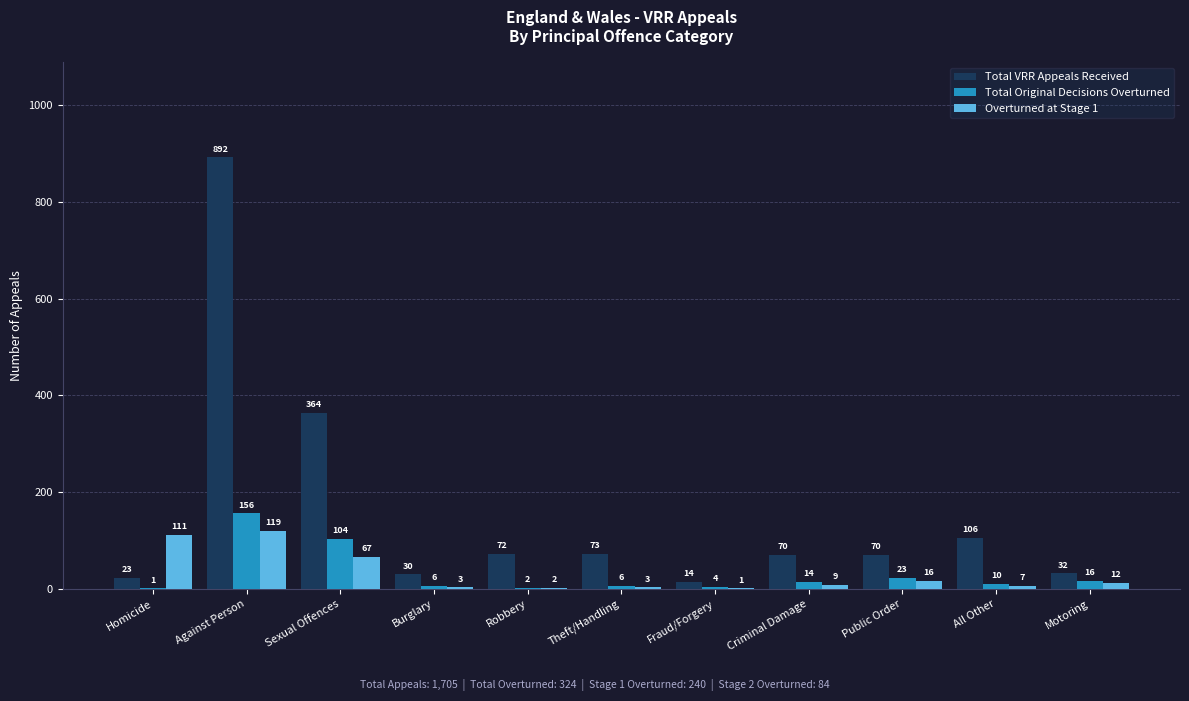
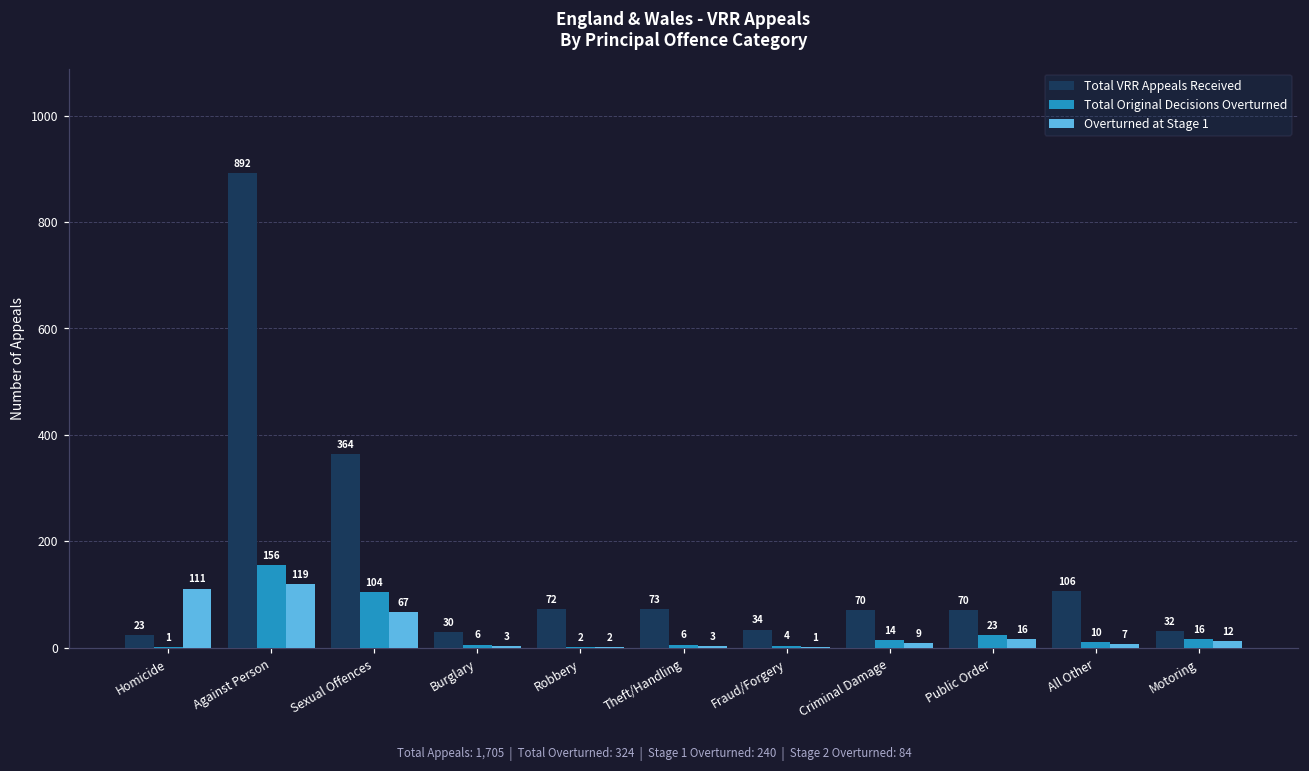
Total VRR Appeals Received, Fraud/Forgery: 14 -> 34
